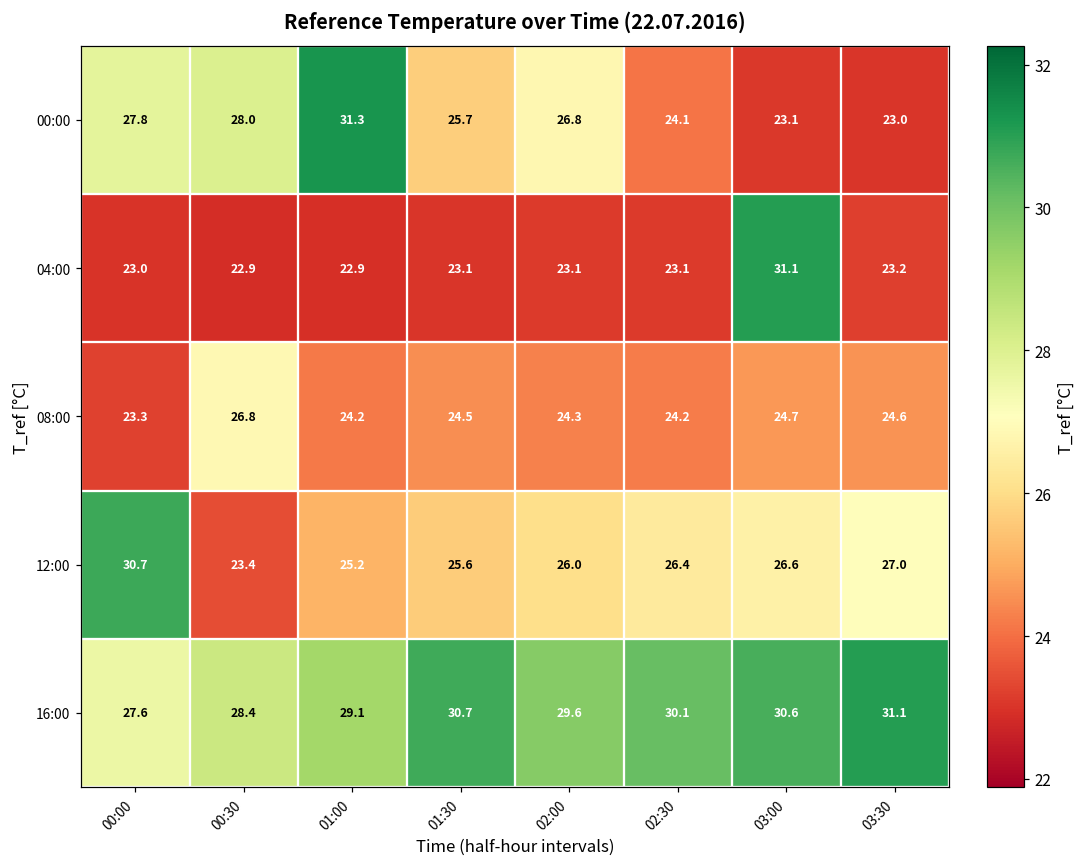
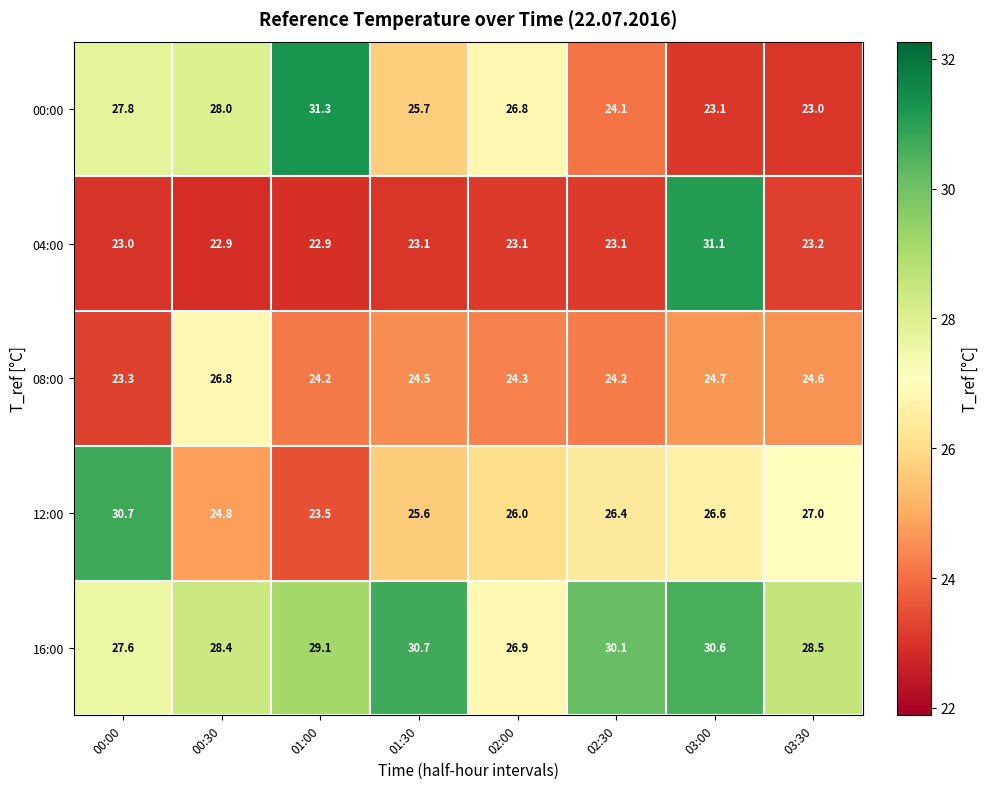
12:00, 00:30: 23.4 -> 24.8
12:00, 01:00: 25.2 -> 23.5
16:00, 02:00: 29.6 -> 26.9
16:00, 03:30: 31.1 -> 28.5
